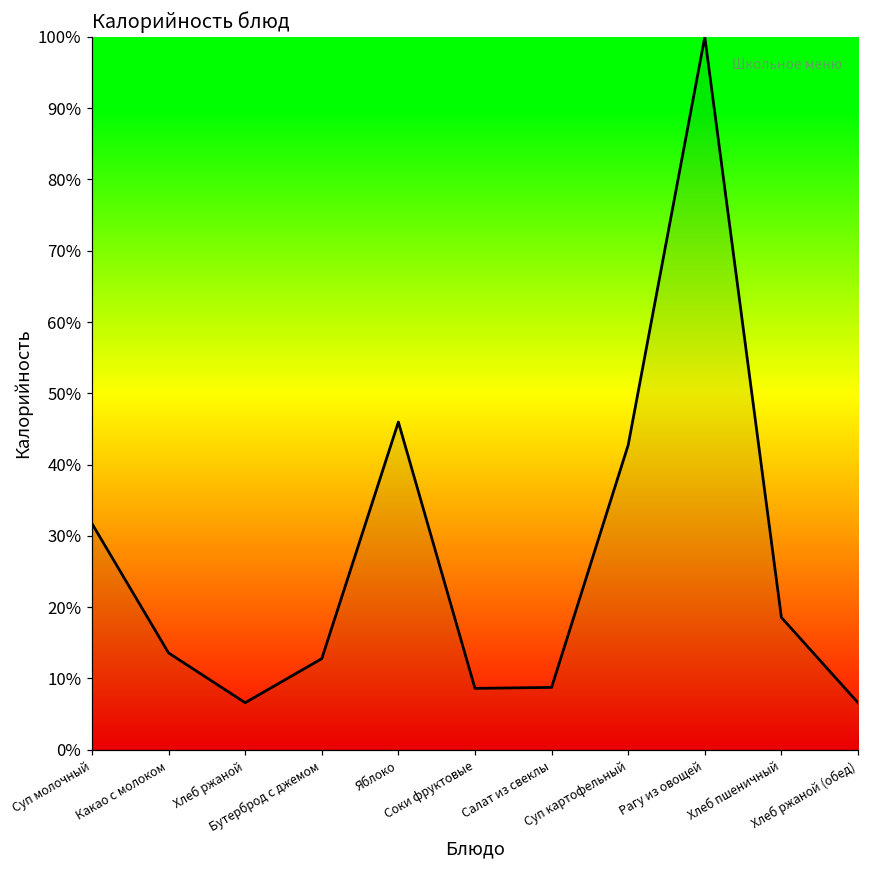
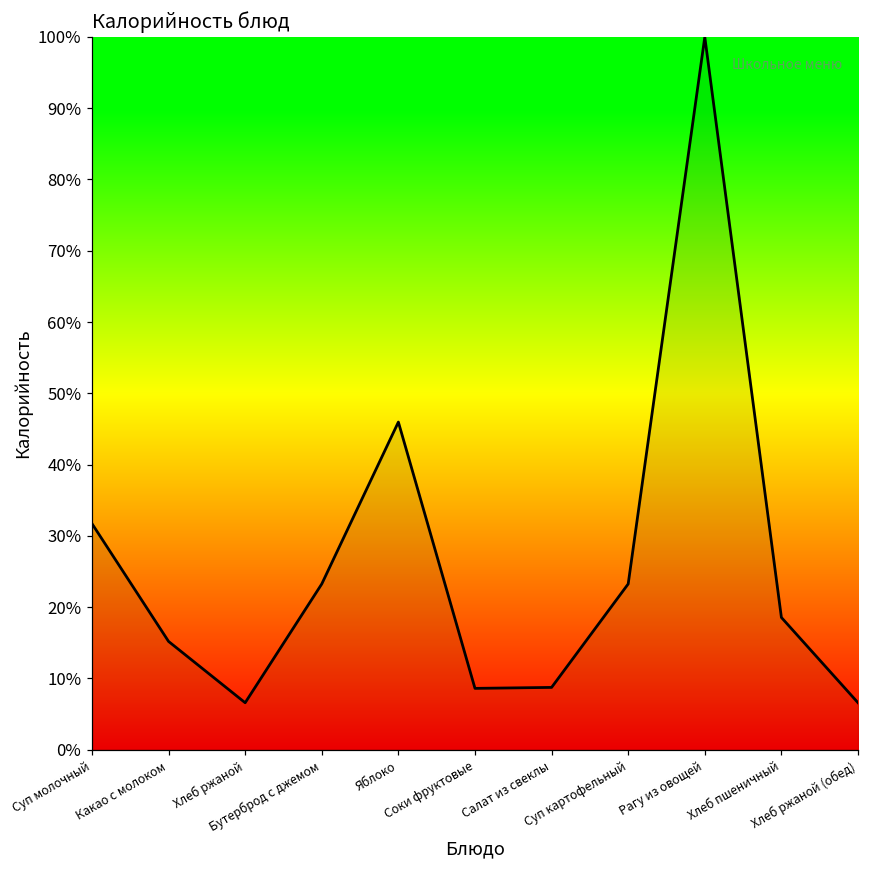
Какао с молоком: 14% -> 15%
Бутерброд с джемом: 13% -> 23%
Суп картофельный: 43% -> 23%
